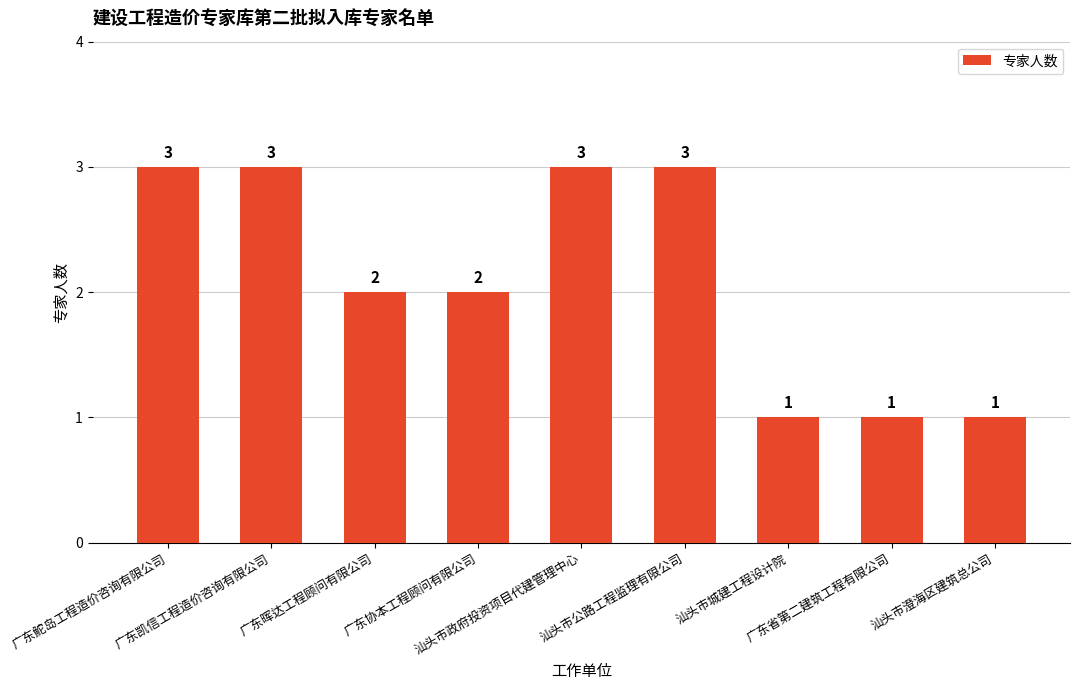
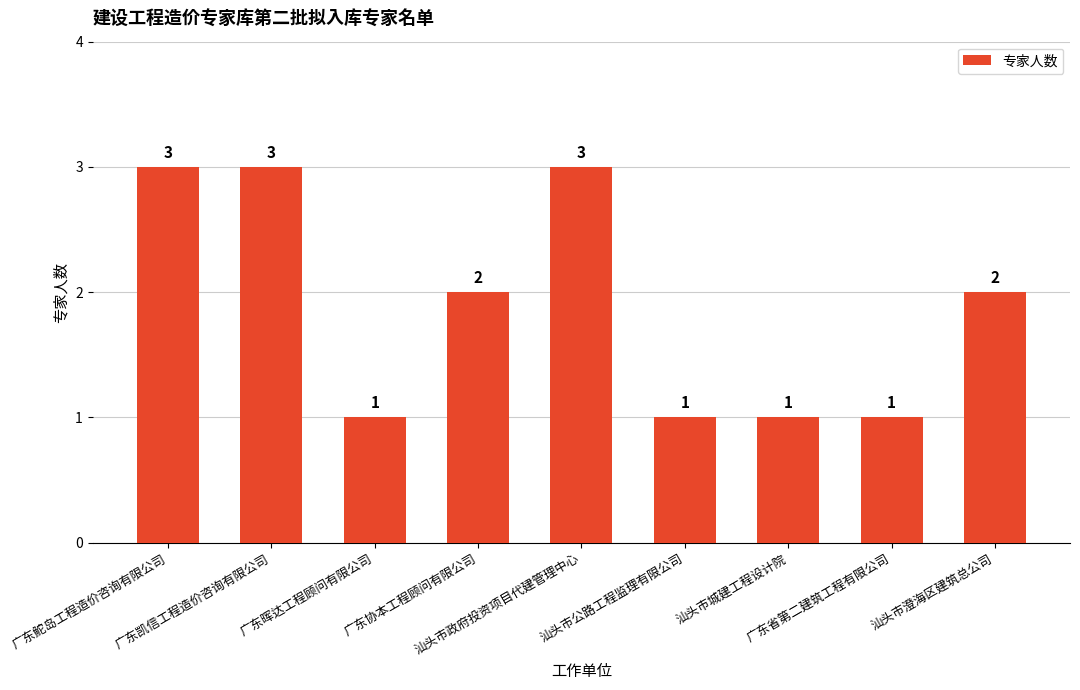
广东晖达工程顾问有限公司: 2 -> 1
汕头市公路工程监理有限公司: 3 -> 1
汕头市澄海区建筑总公司: 1 -> 2
